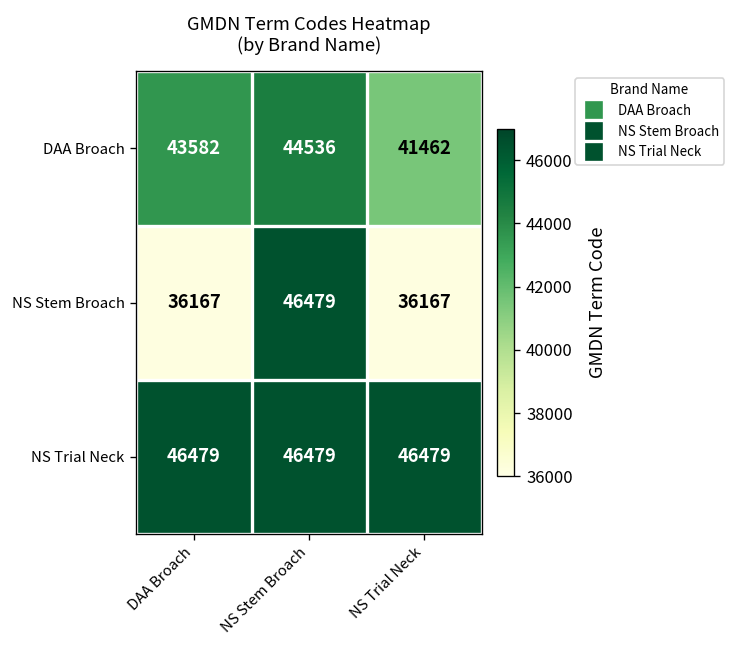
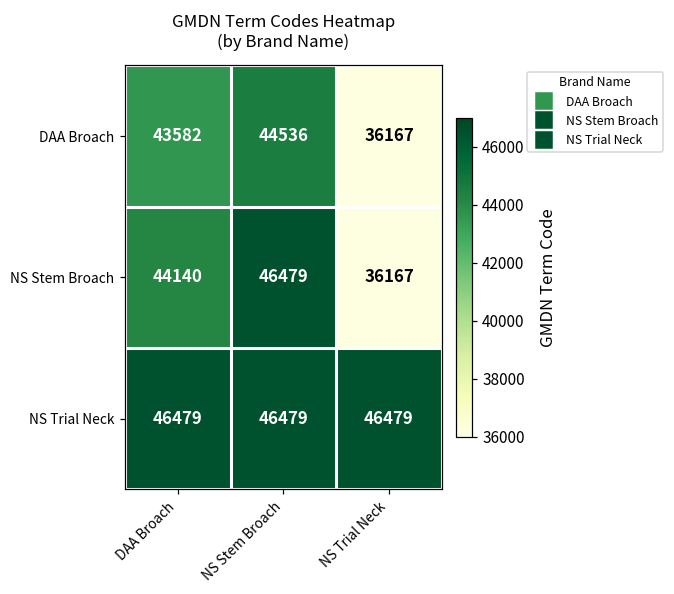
DAA Broach, NS Trial Neck: 41462 -> 36167
NS Stem Broach, DAA Broach: 36167 -> 44140
